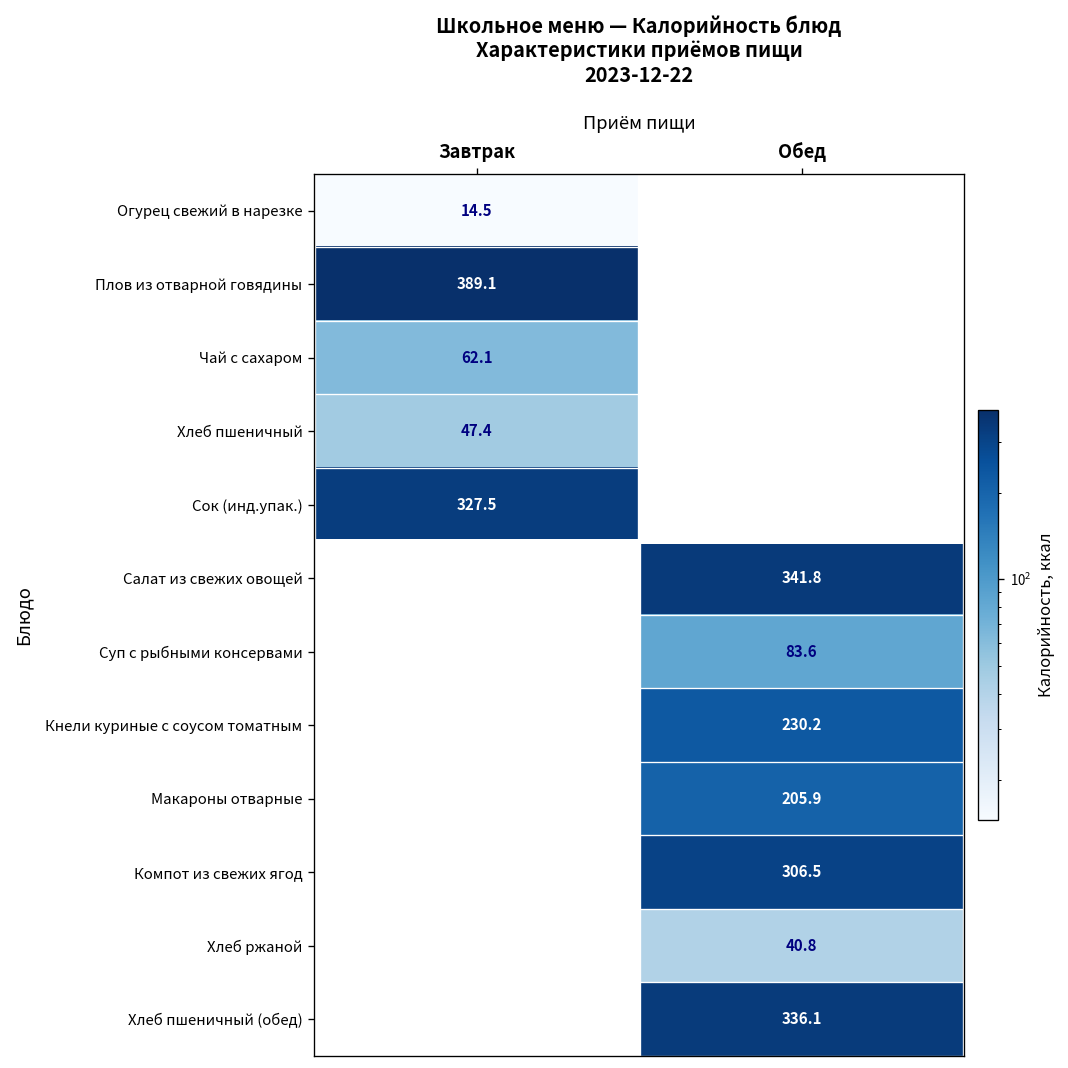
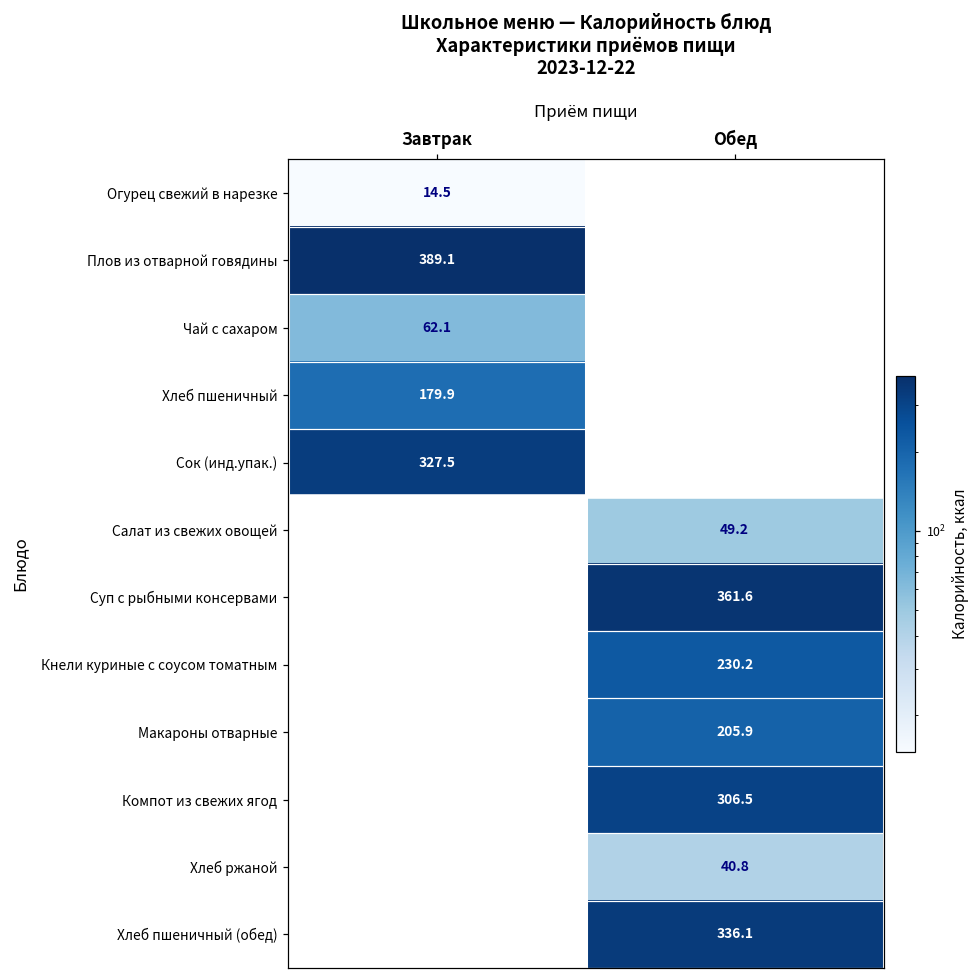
Хлеб пшеничный, Завтрак: 47.4 -> 179.9
Салат из свежих овощей, Обед: 341.8 -> 49.2
Суп с рыбными консервами, Обед: 83.6 -> 361.6
